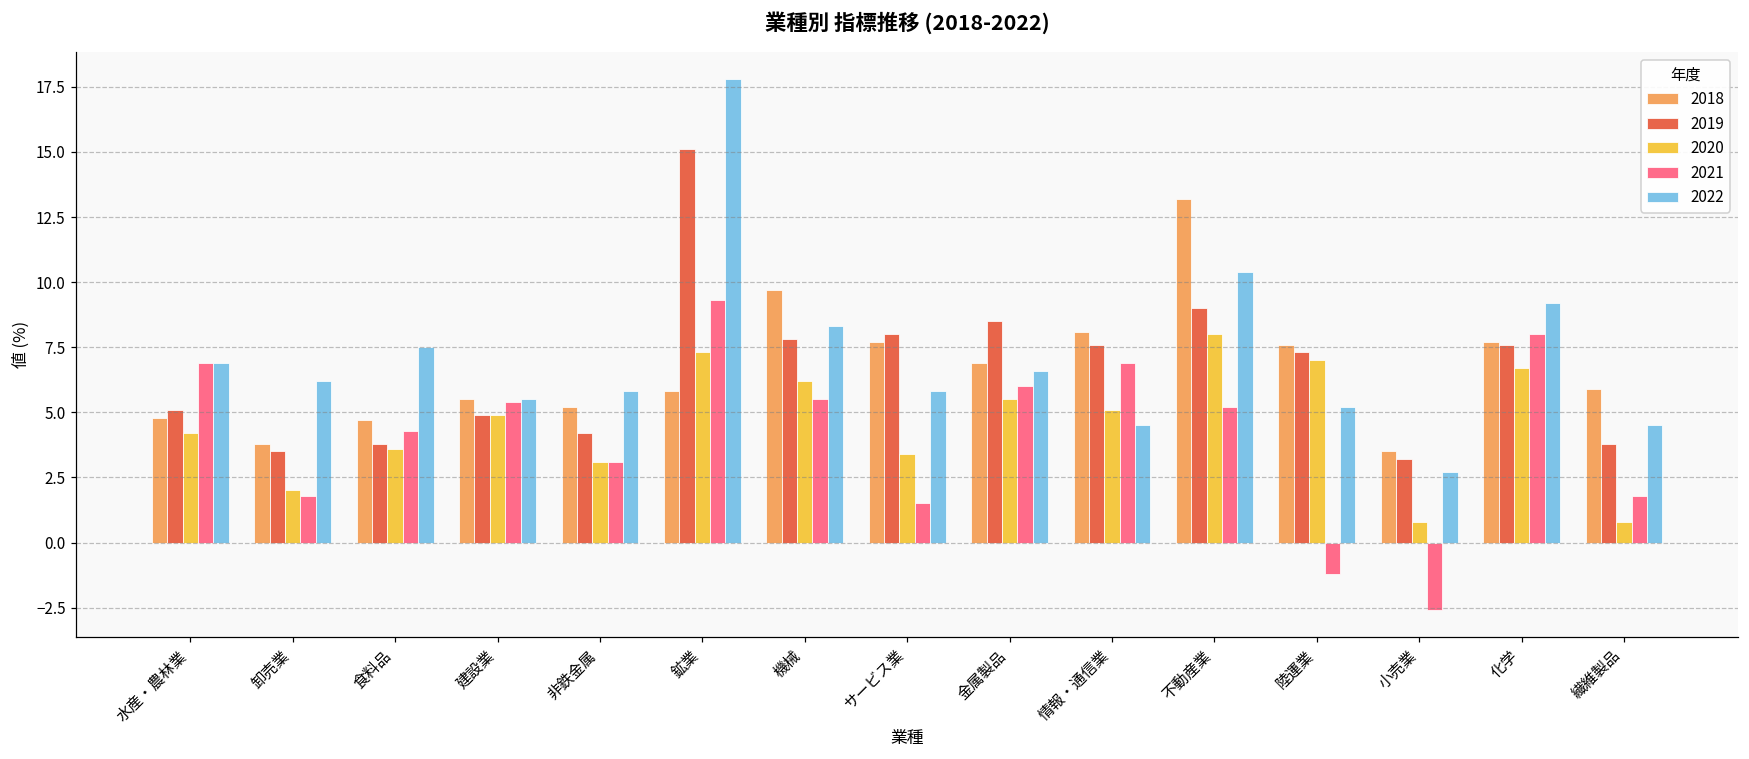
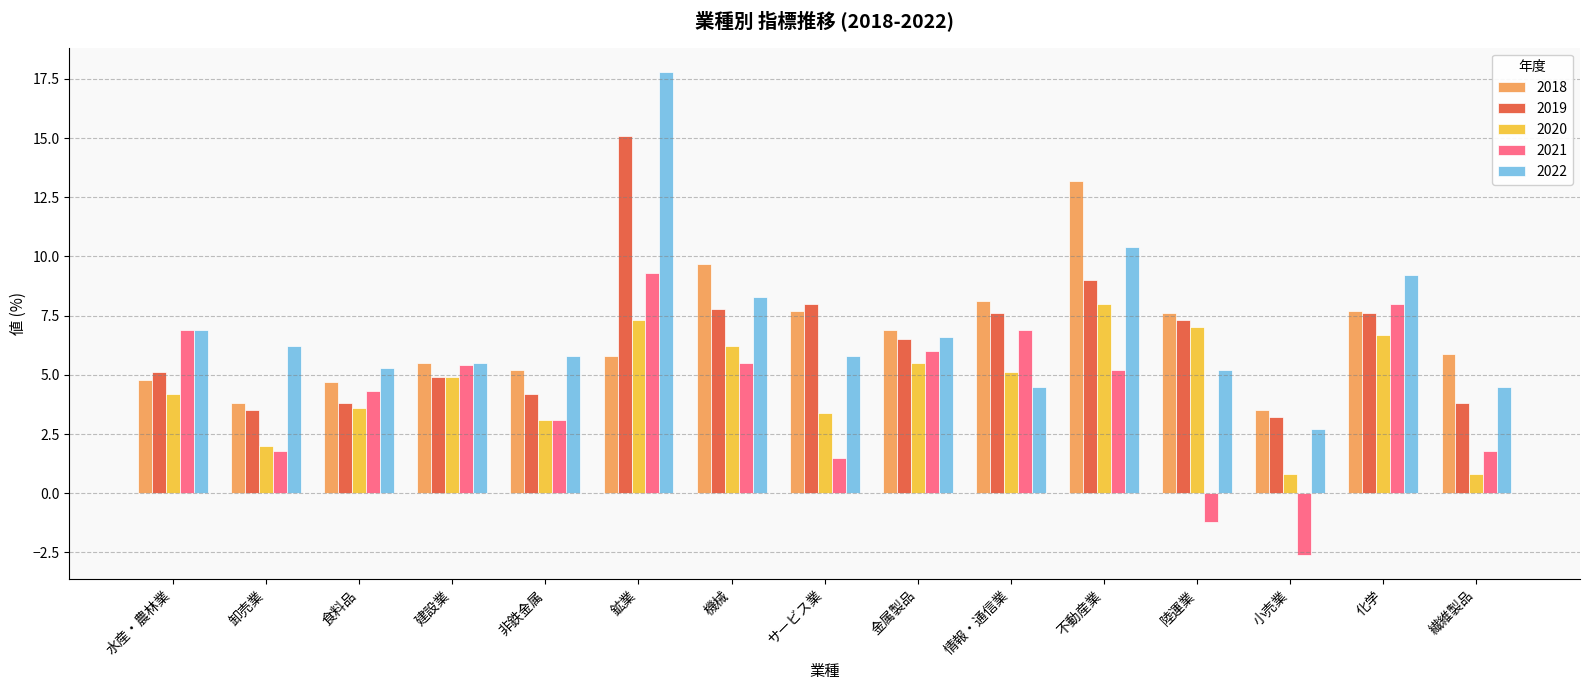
2022, 食料品: 7.5 -> 5.3
2019, 金属製品: 8.5 -> 6.5
